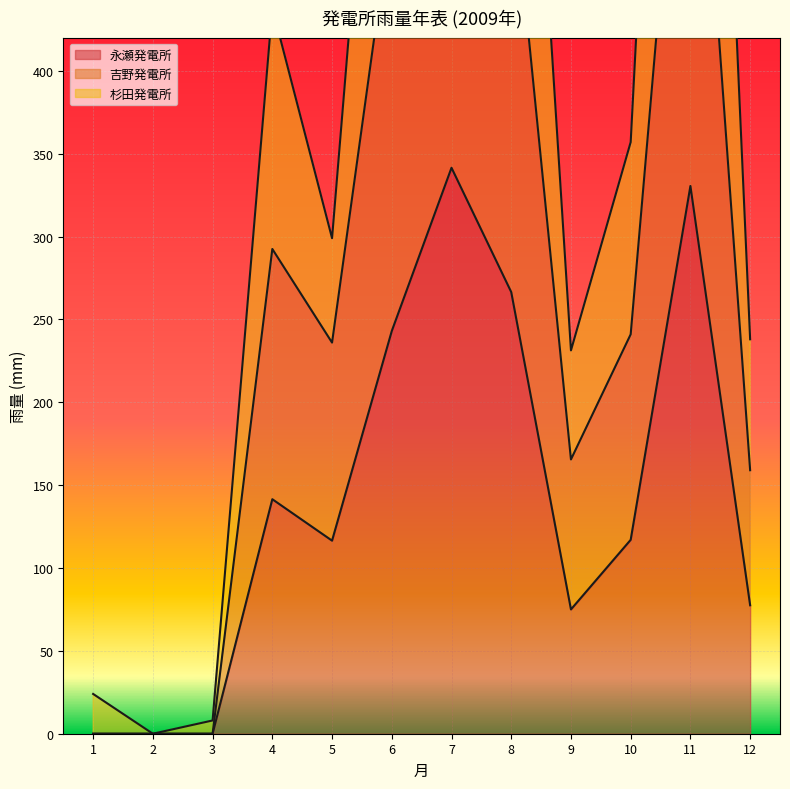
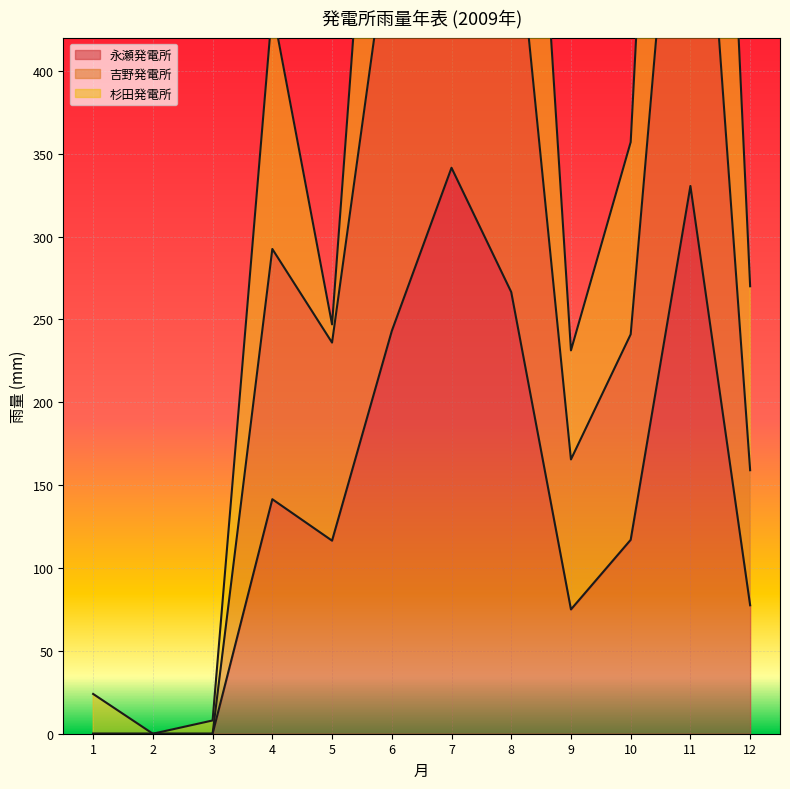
杉田発電所, 5: 63 -> 11
杉田発電所, 12: 79 -> 111
